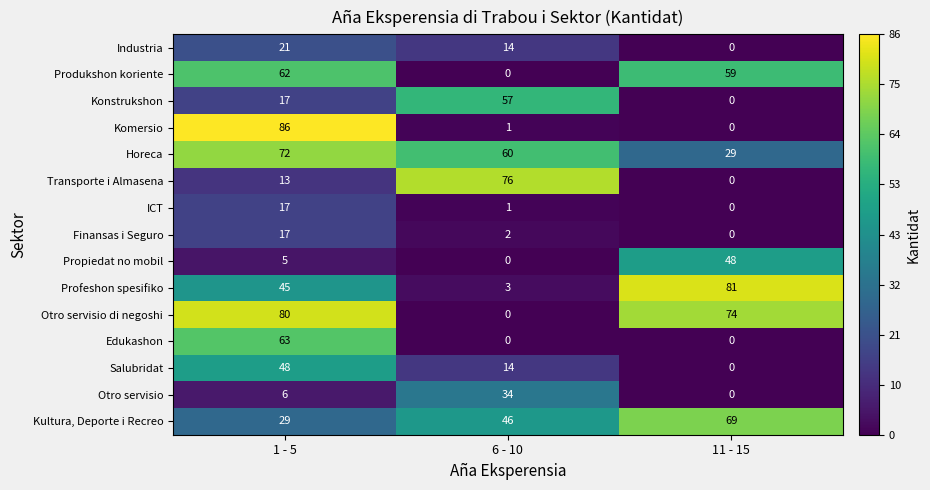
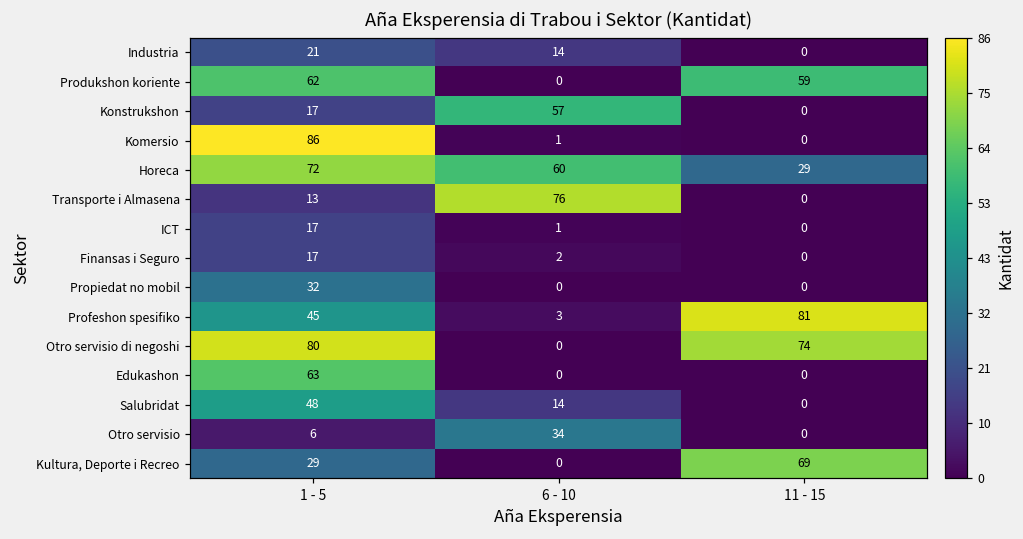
Propiedat no mobil, 1 - 5: 5 -> 32
Propiedat no mobil, 11 - 15: 48 -> 0
Kultura, Deporte i Recreo, 6 - 10: 46 -> 0
